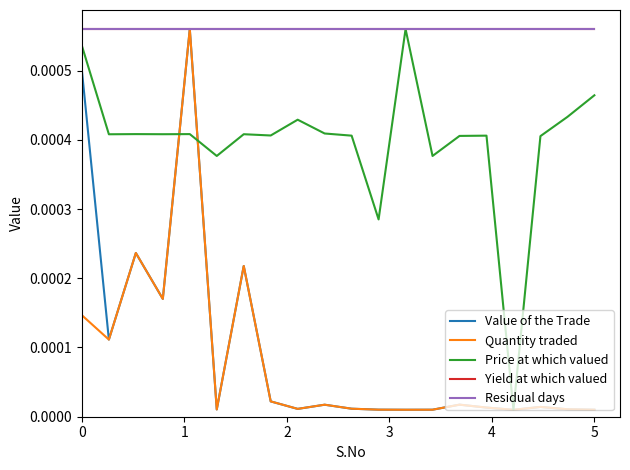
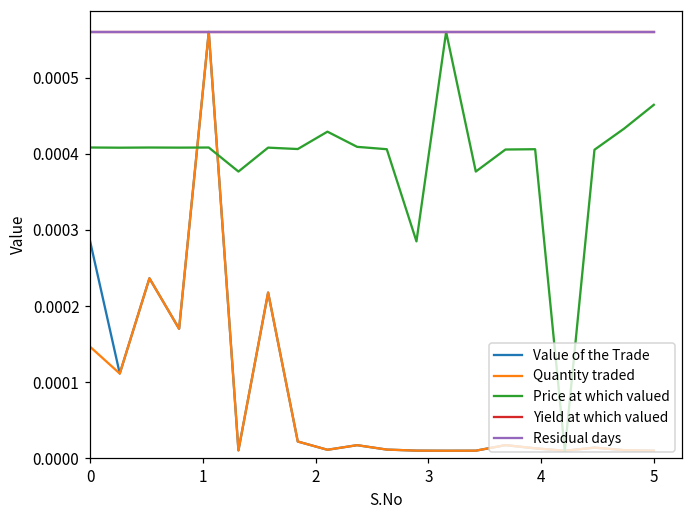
Value of the Trade, 0: 0.00050 -> 0.00029
Price at which valued, 0: 0.00054 -> 0.00041
